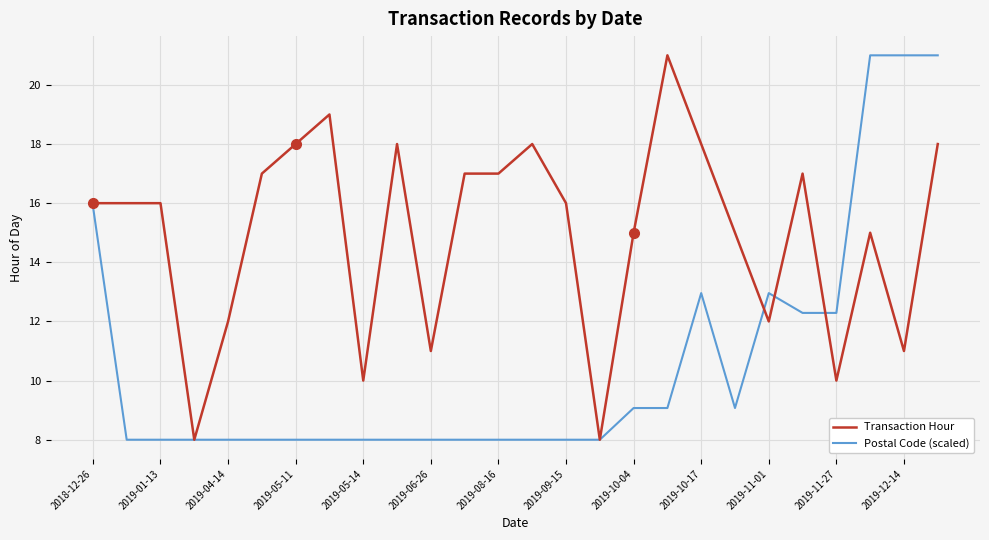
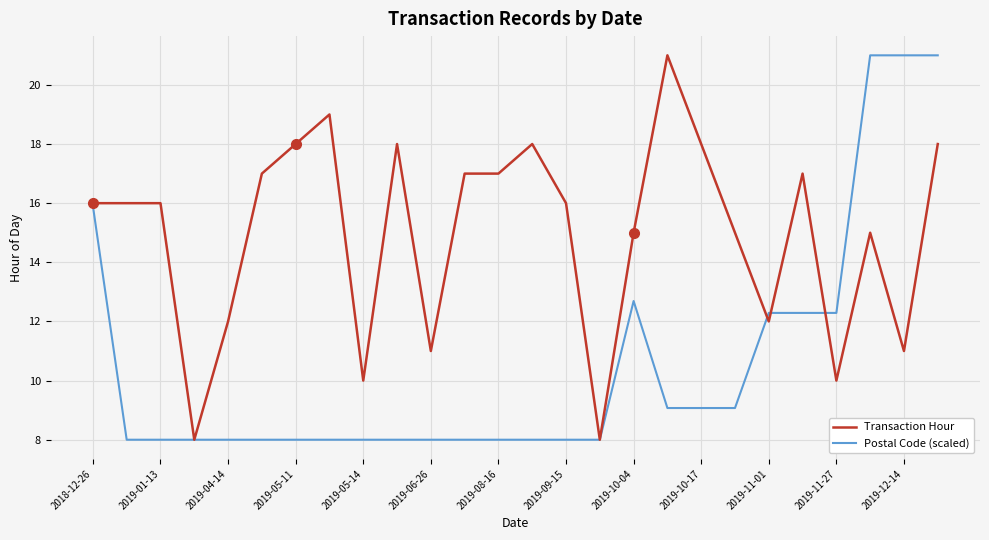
Postal Code (scaled), 2019-10-04: 9.1 -> 12.7
Postal Code (scaled), 2019-10-17: 13.0 -> 9.1
Postal Code (scaled), 2019-11-01: 13.0 -> 12.3
